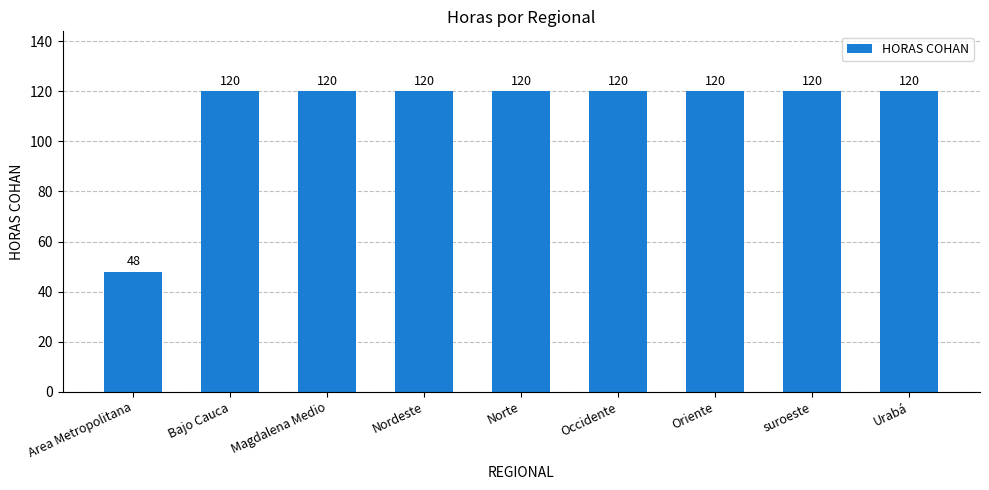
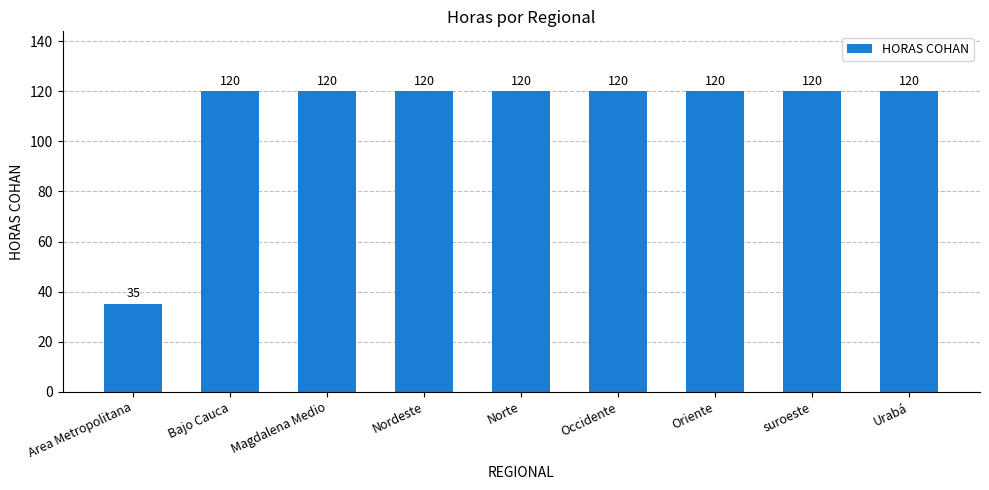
Area Metropolitana: 48 -> 35
